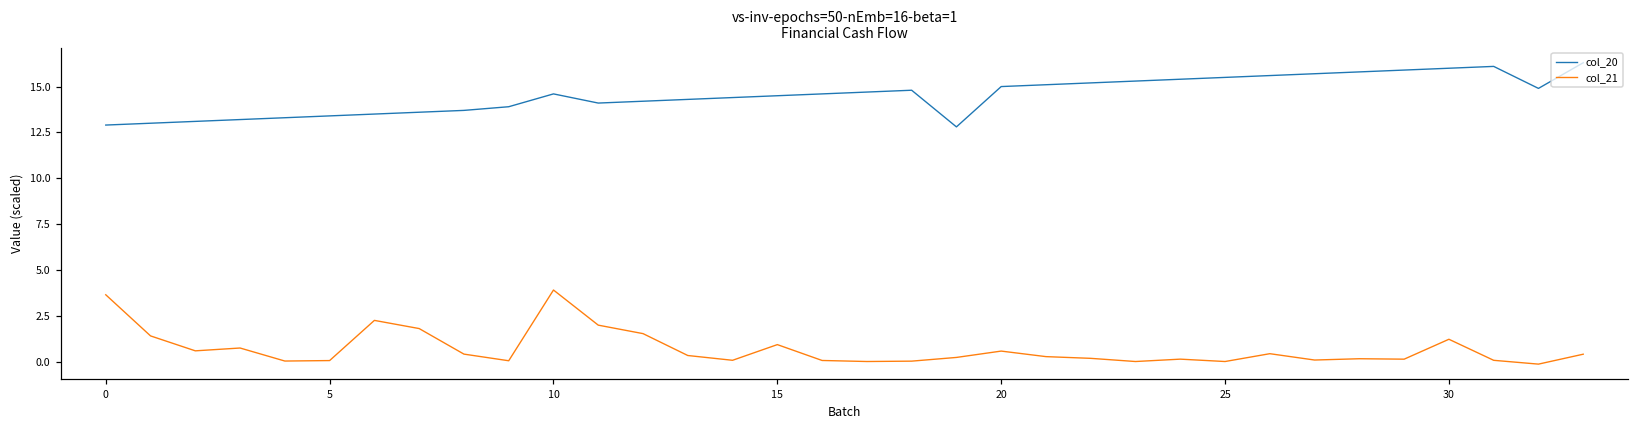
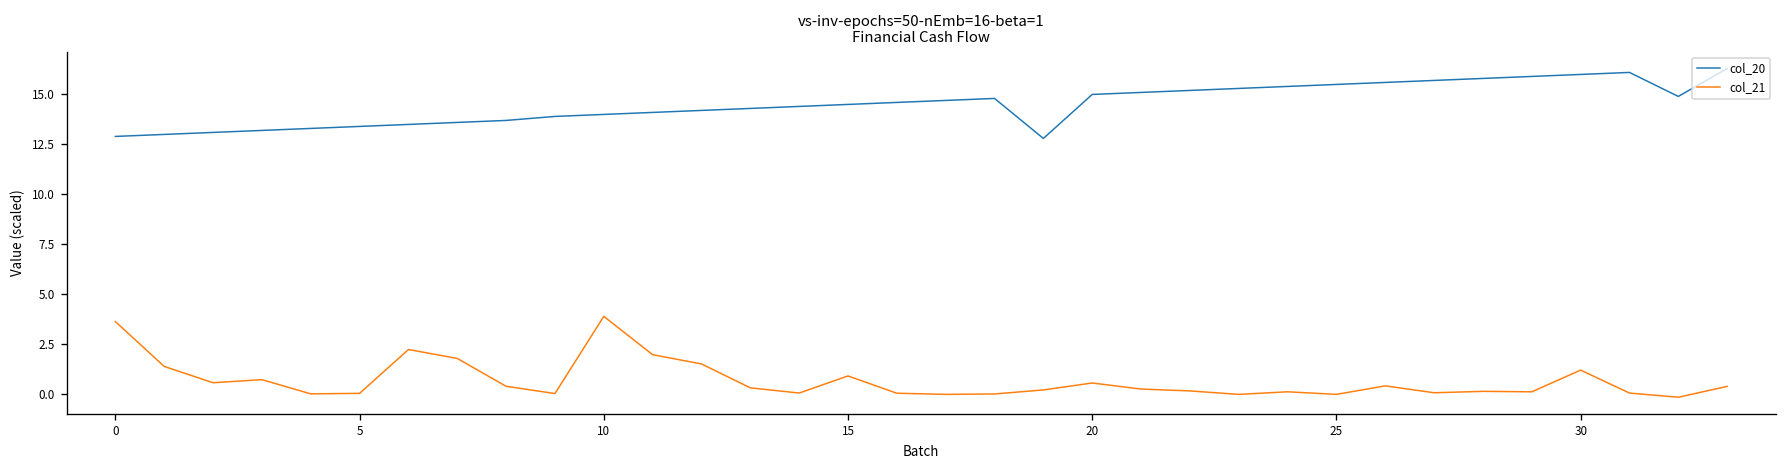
col_20, 10: 14.6 -> 14.0
